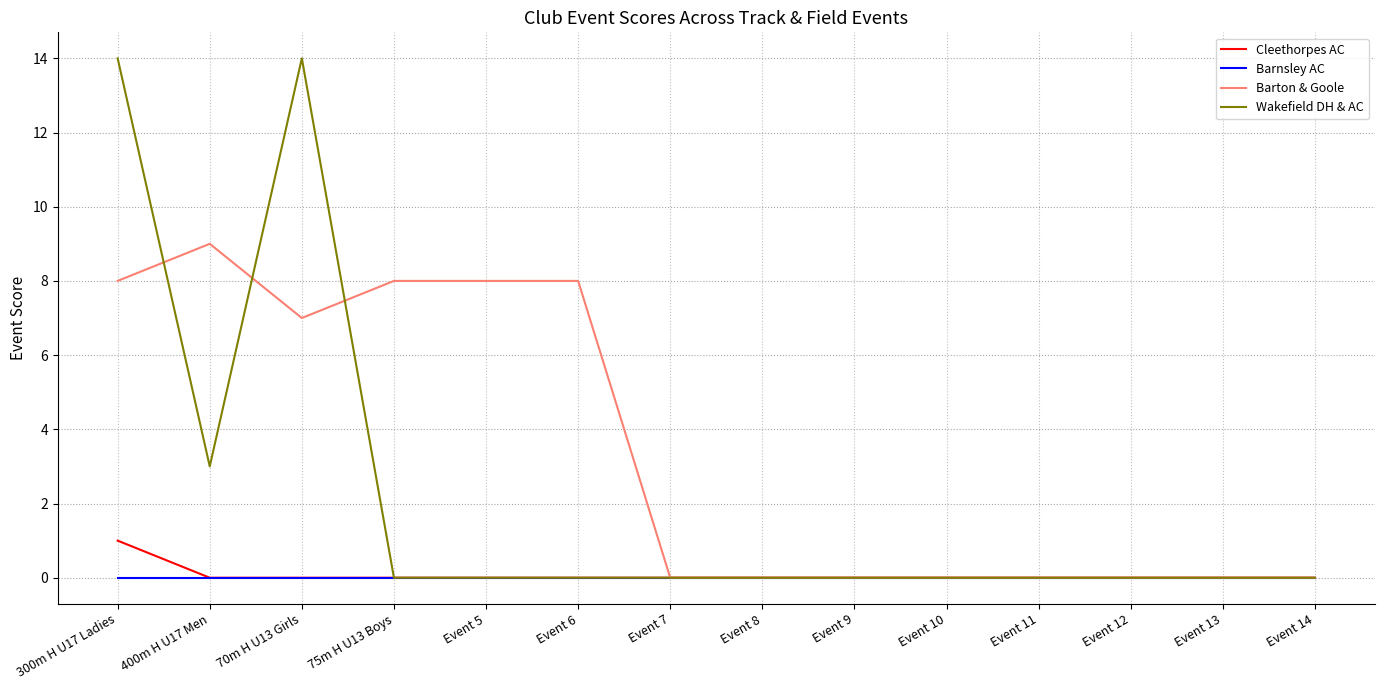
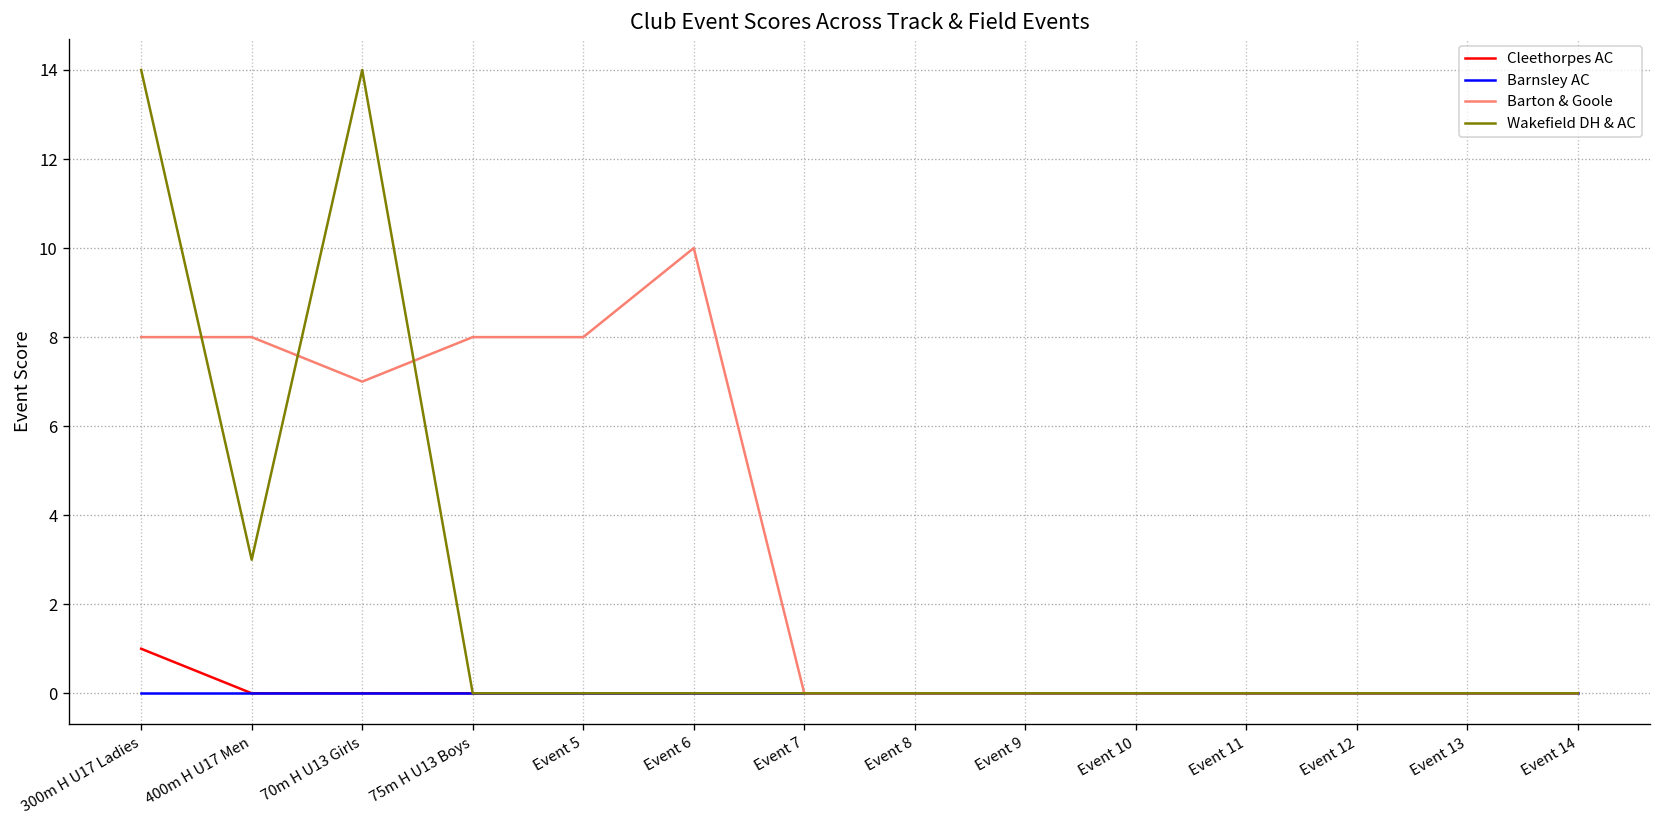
Barton & Goole, 400m H U17 Men: 9 -> 8
Barton & Goole, Event 6: 8 -> 10
